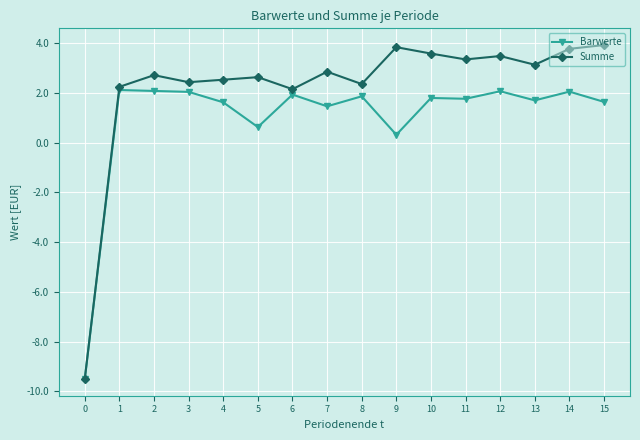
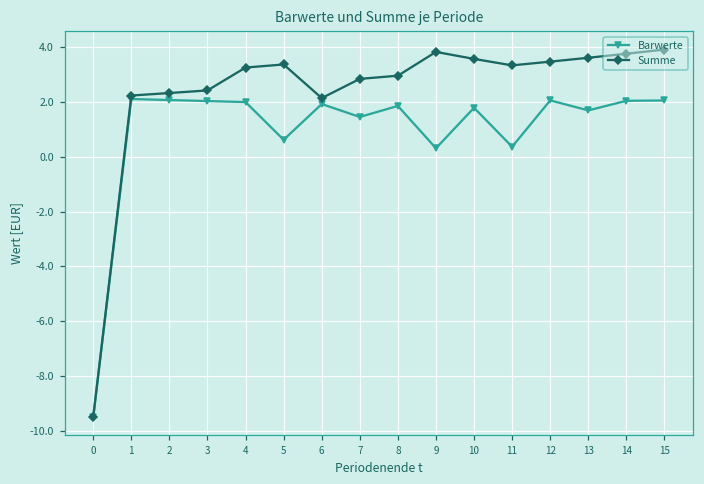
Summe, 2: 2.7 -> 2.3
Barwerte, 4: 1.6 -> 2.0
Summe, 4: 2.5 -> 3.3
Summe, 5: 2.6 -> 3.4
Summe, 8: 2.4 -> 3.0
Barwerte, 11: 1.8 -> 0.4
Summe, 13: 3.1 -> 3.6
Barwerte, 15: 1.6 -> 2.1
